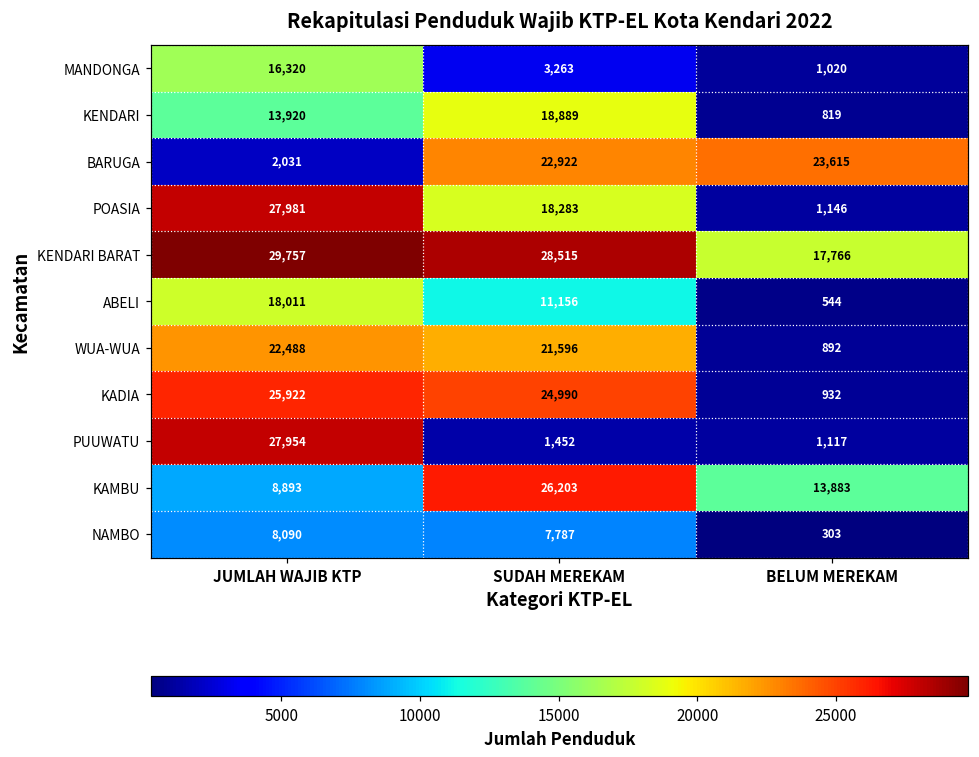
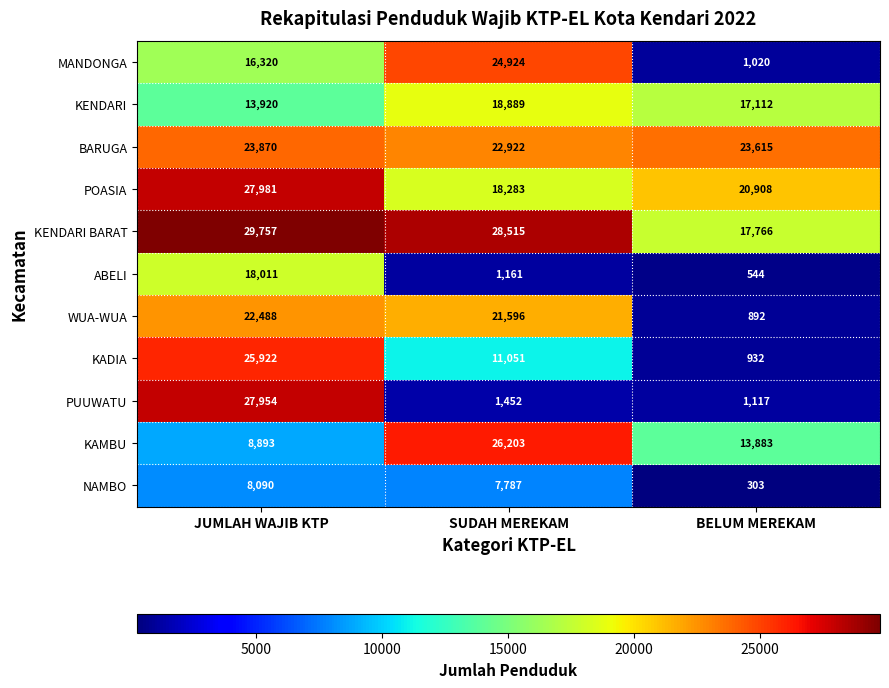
MANDONGA, SUDAH MEREKAM: 3,263 -> 24,924
KENDARI, BELUM MEREKAM: 819 -> 17,112
BARUGA, JUMLAH WAJIB KTP: 2,031 -> 23,870
POASIA, BELUM MEREKAM: 1,146 -> 20,908
ABELI, SUDAH MEREKAM: 11,156 -> 1,161
KADIA, SUDAH MEREKAM: 24,990 -> 11,051
